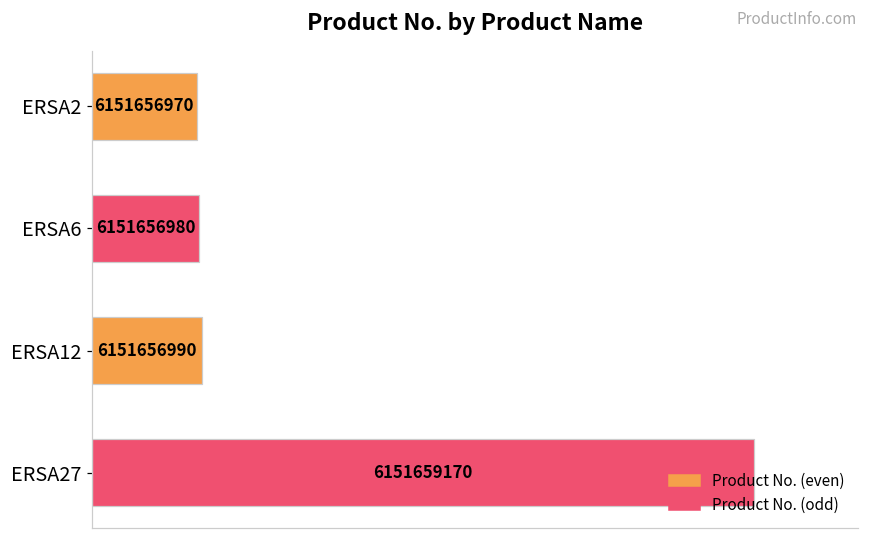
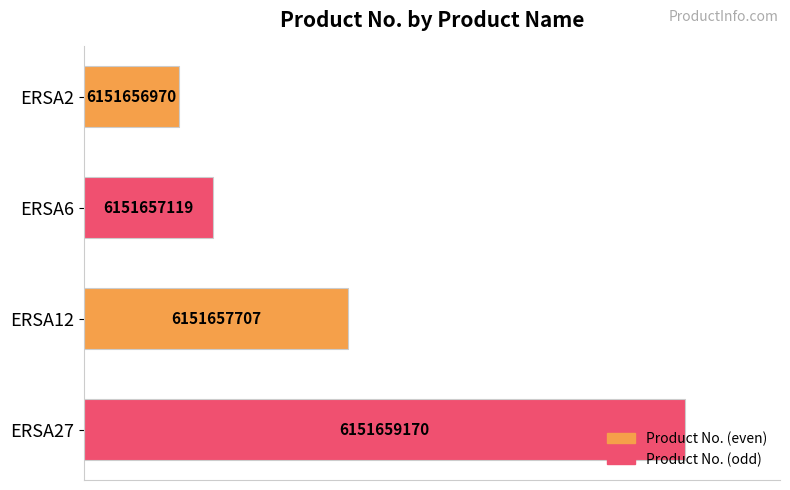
ERSA6: 6151656980 -> 6151657119
ERSA12: 6151656990 -> 6151657707
